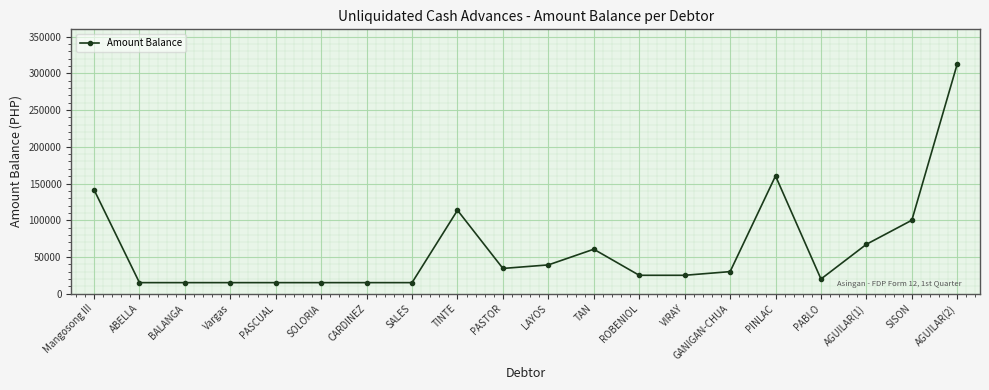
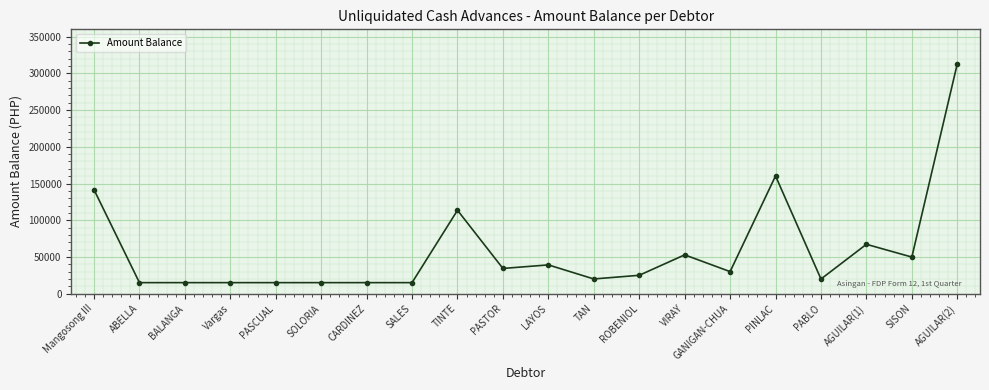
TAN: 60000 -> 20000
VIRAY: 30000 -> 50000
SISON: 100000 -> 50000
